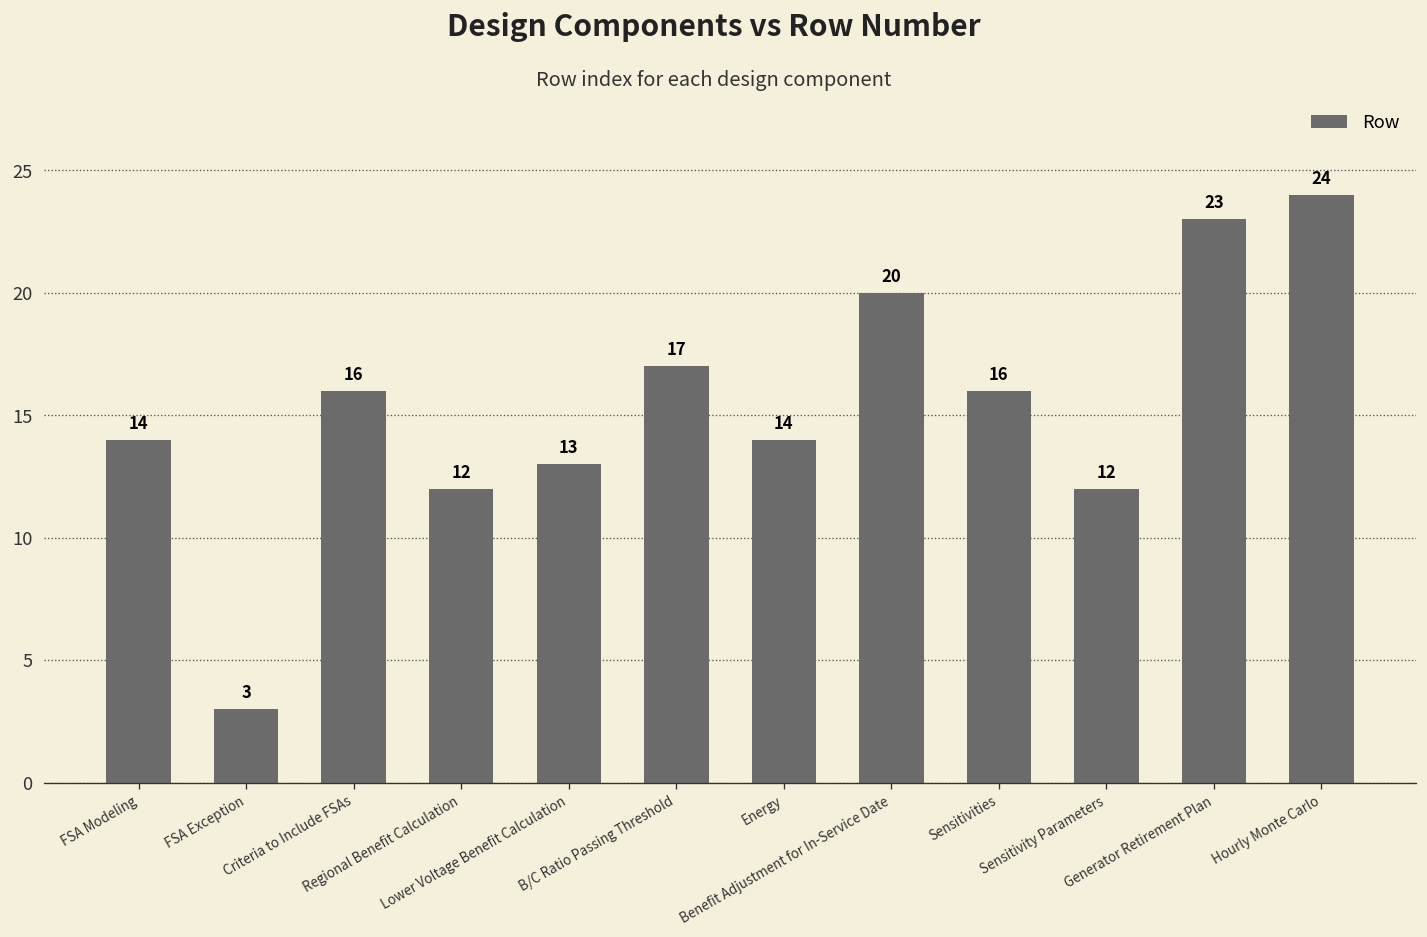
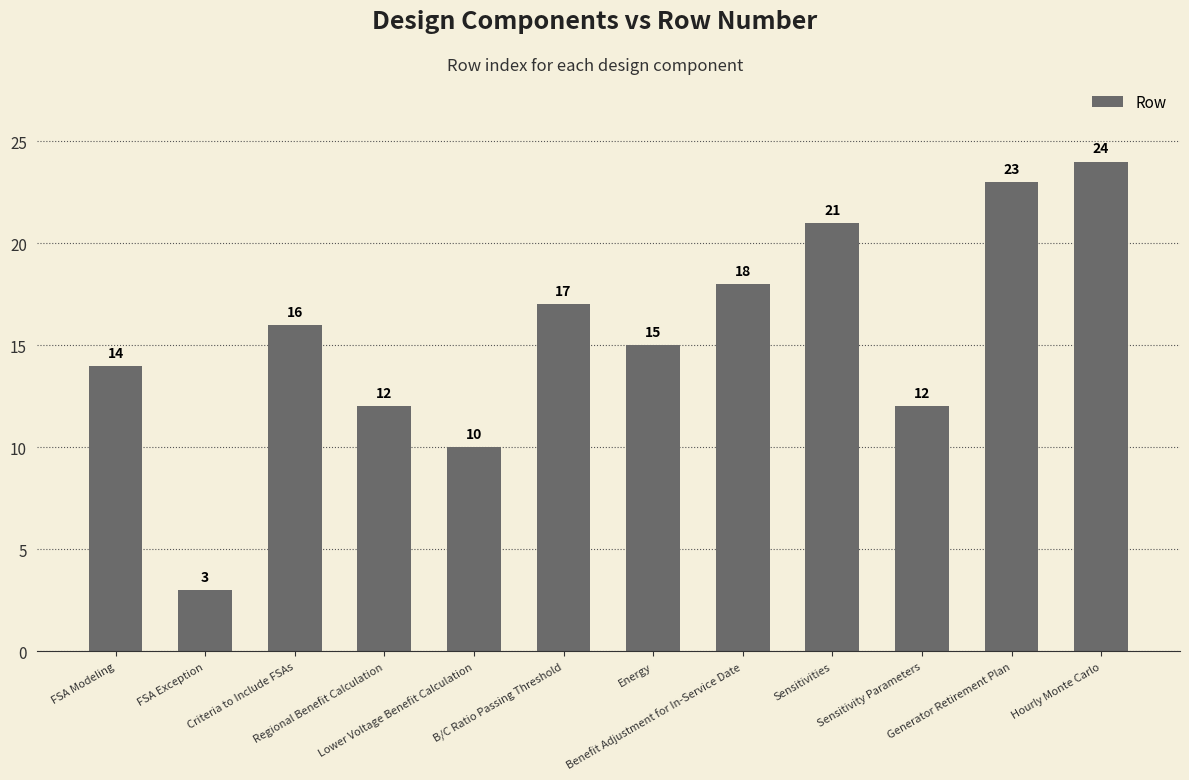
Lower Voltage Benefit Calculation: 13 -> 10
Energy: 14 -> 15
Benefit Adjustment for In-Service Date: 20 -> 18
Sensitivities: 16 -> 21
